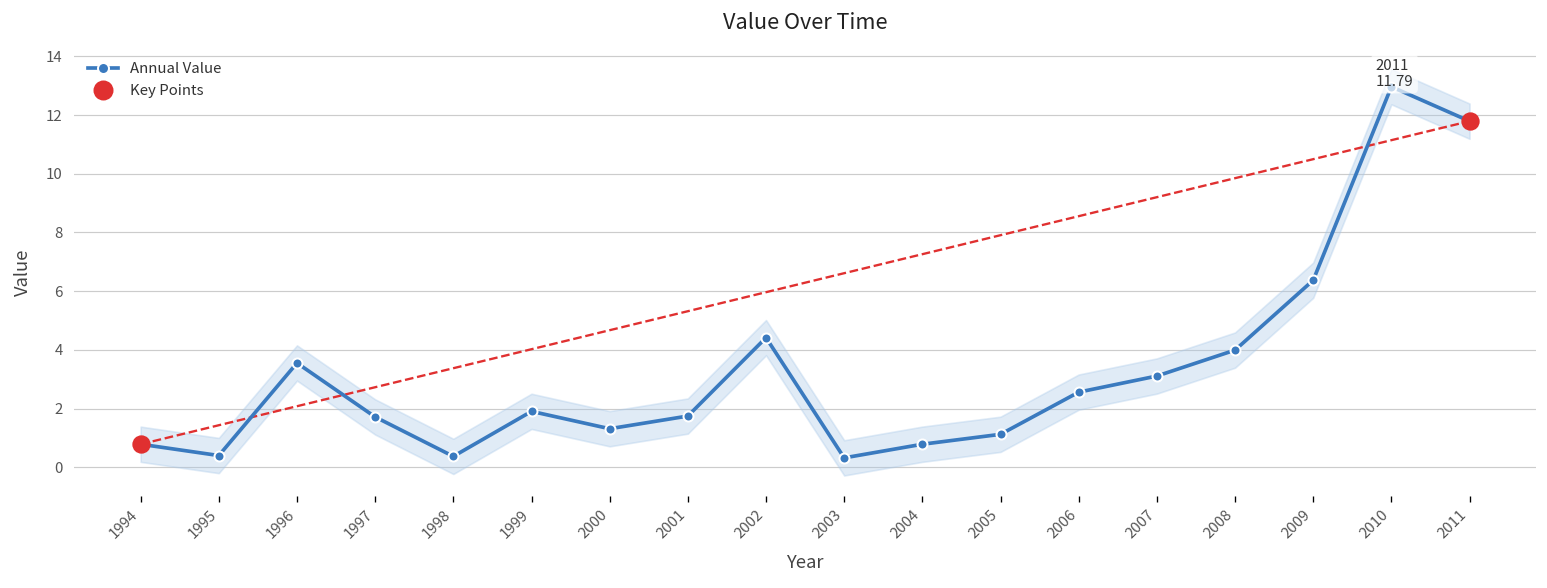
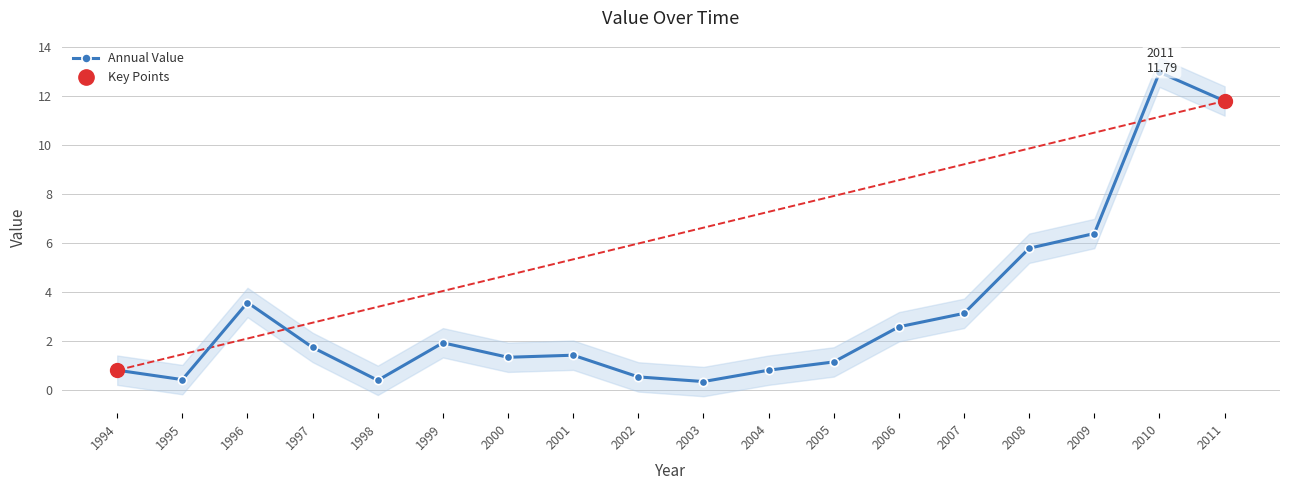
Annual Value, 2001: 1.7 -> 1.4
Annual Value, 2002: 4.4 -> 0.5
Annual Value, 2008: 4.0 -> 5.8
